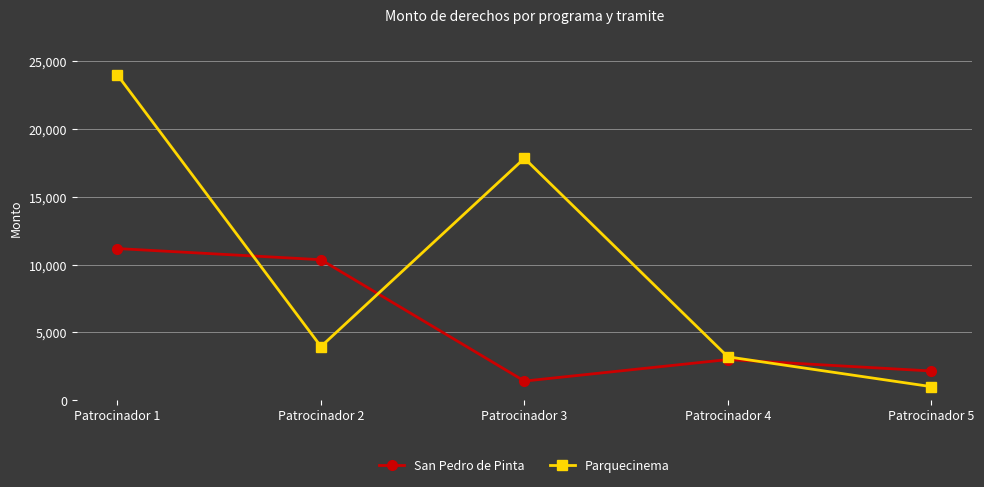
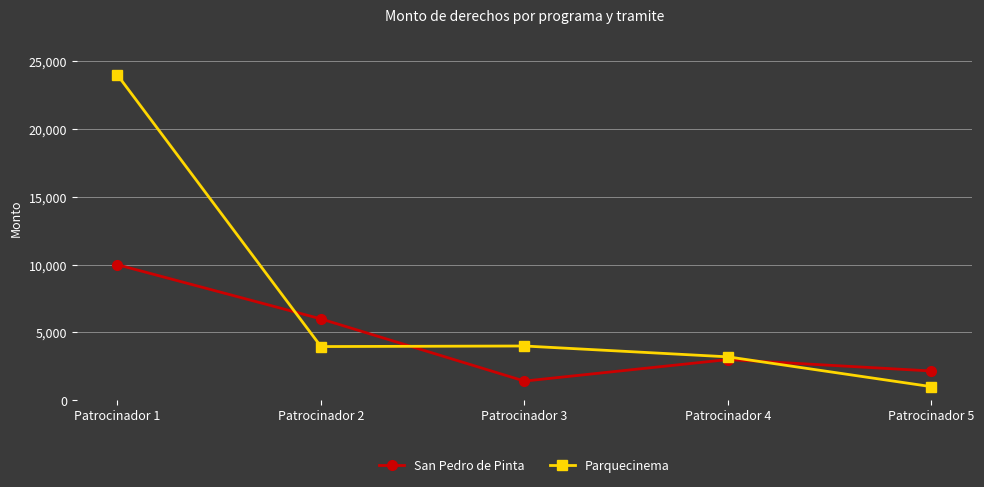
San Pedro de Pinta, Patrocinador 1: 11,200 -> 10,000
San Pedro de Pinta, Patrocinador 2: 10,400 -> 6,000
Parquecinema, Patrocinador 3: 17,900 -> 4,000
